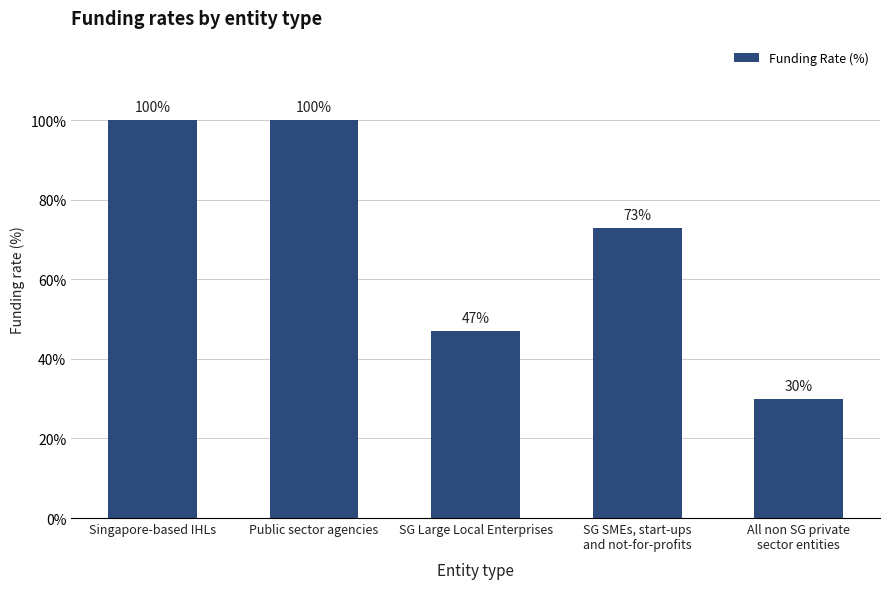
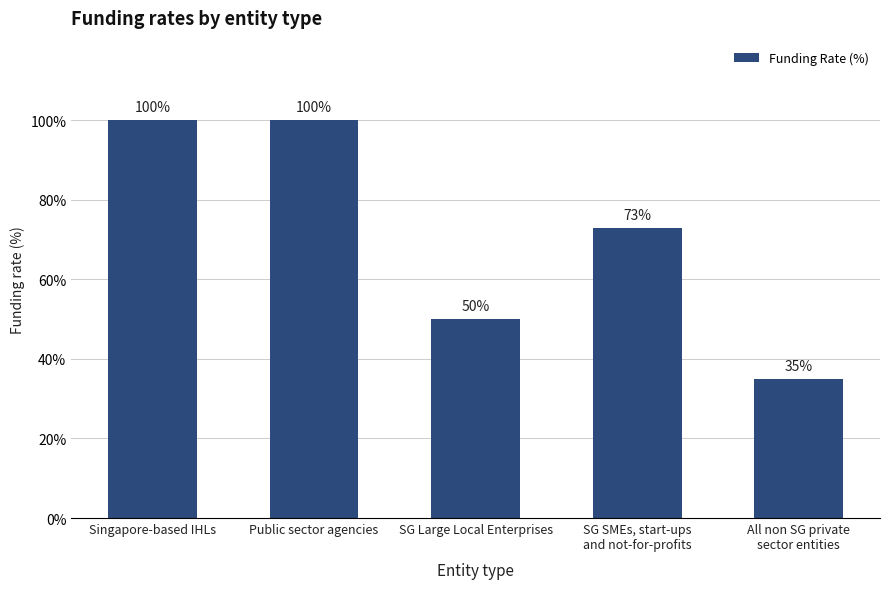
SG Large Local Enterprises: 47% -> 50%
All non SG private sector entities: 30% -> 35%
